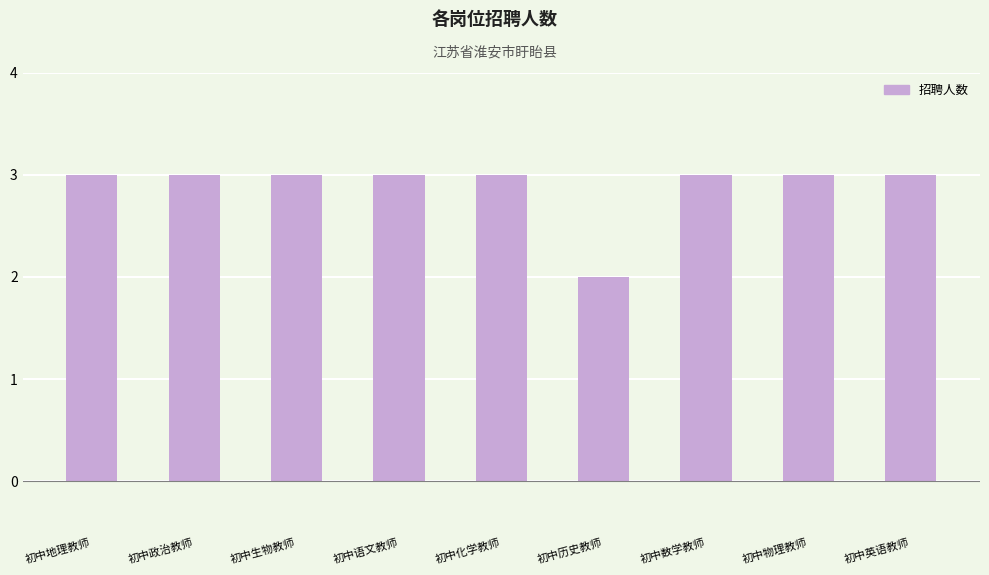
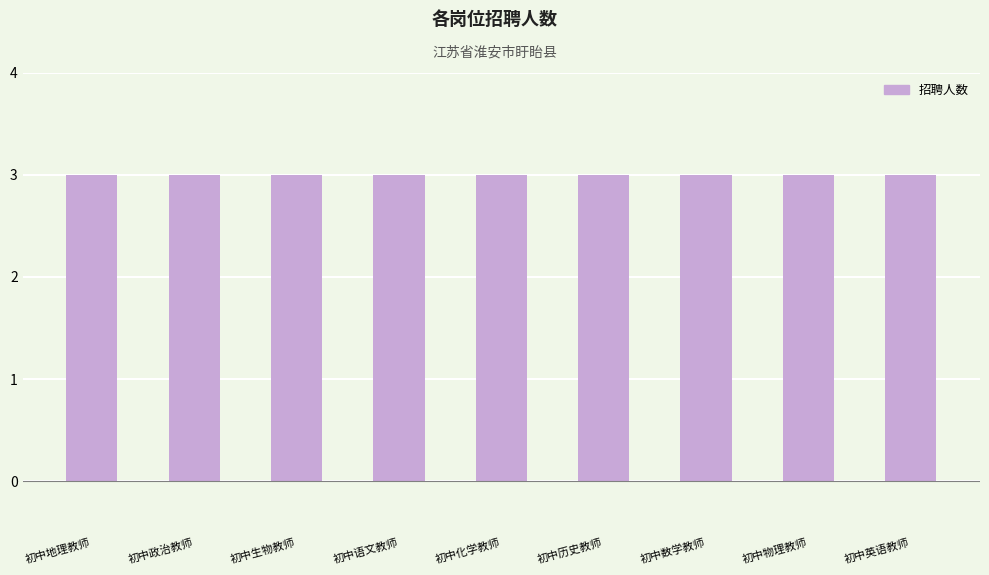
初中历史教师: 2 -> 3
